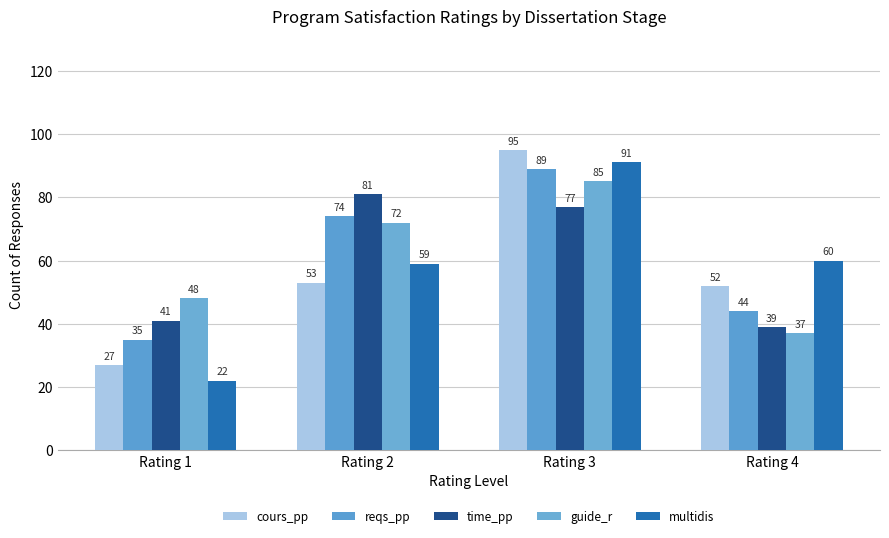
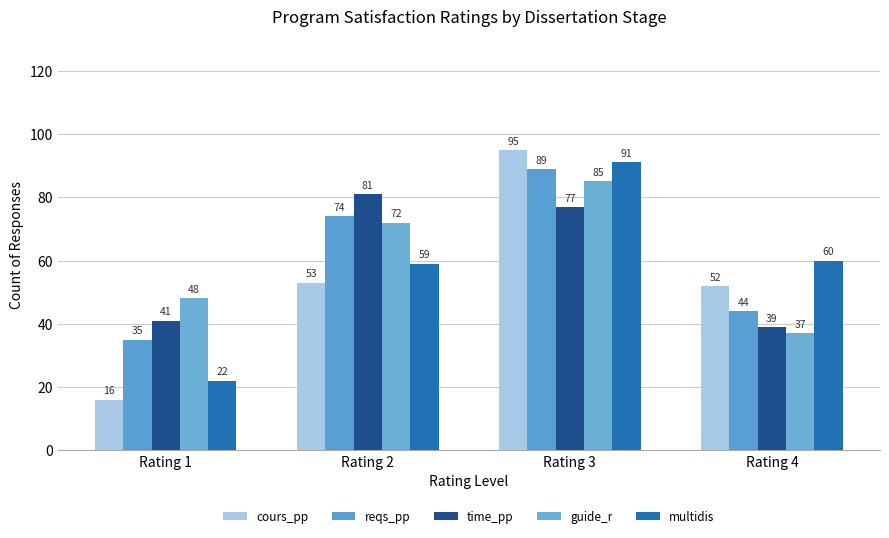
cours_pp, Rating 1: 27 -> 16
